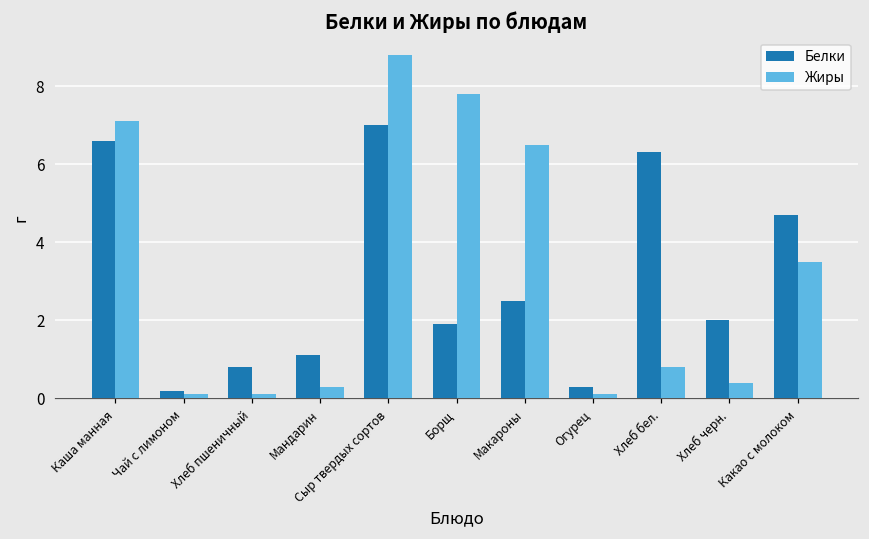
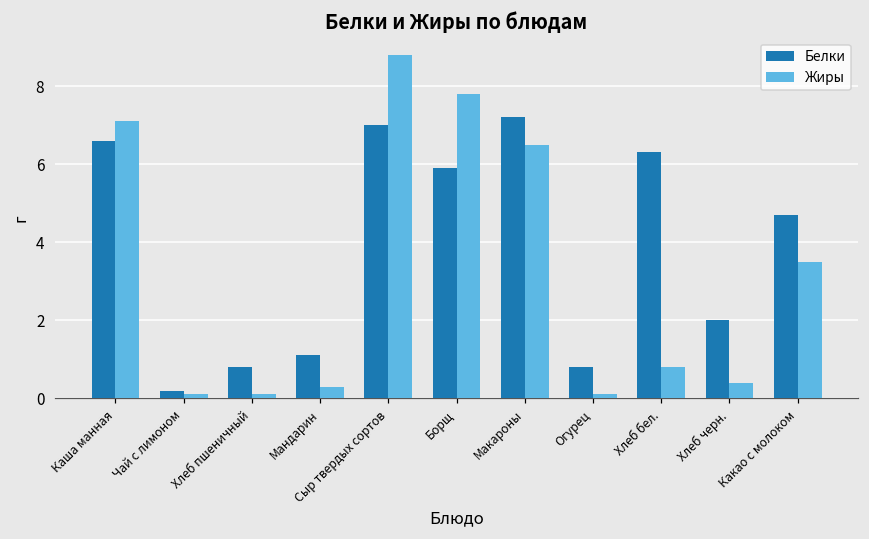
Белки, Борщ: 1.9 -> 5.9
Белки, Макароны: 2.5 -> 7.2
Белки, Огурец: 0.3 -> 0.8
